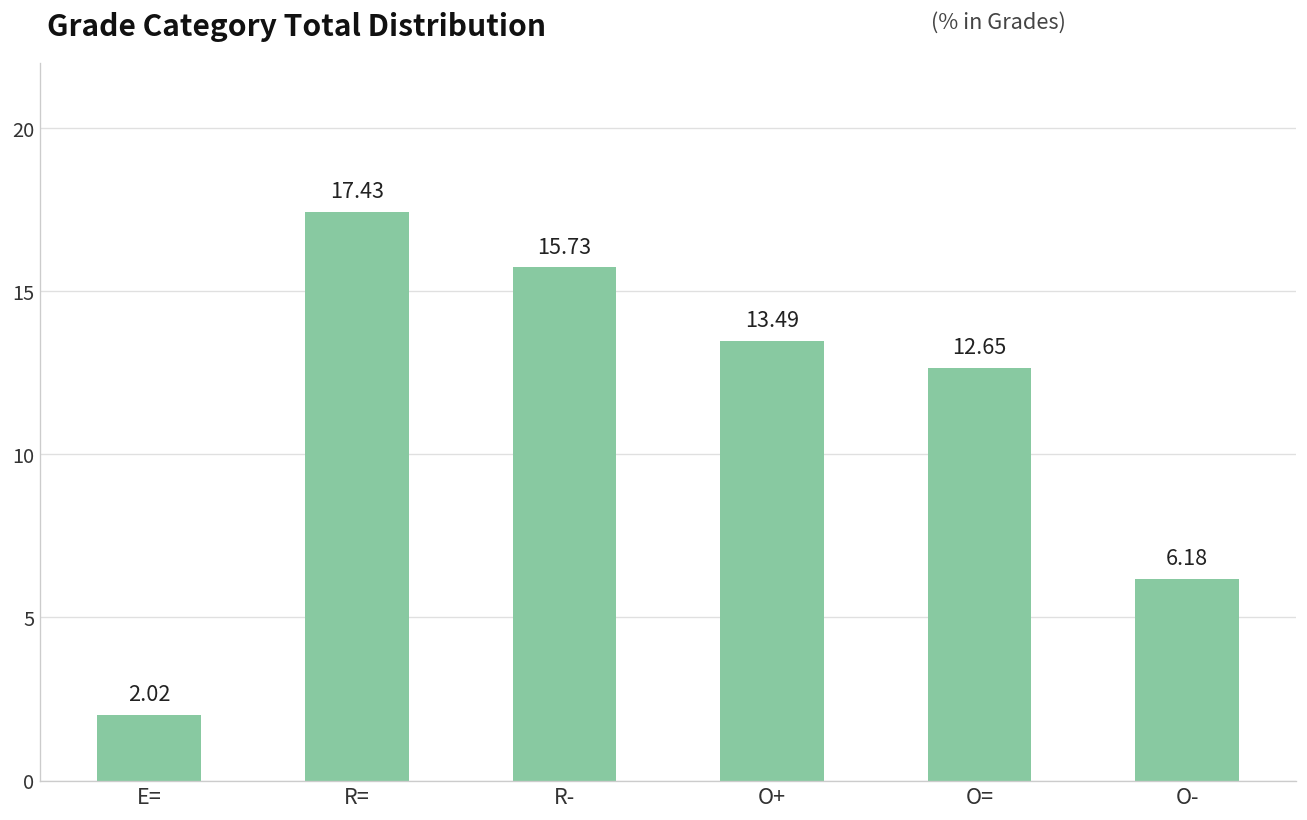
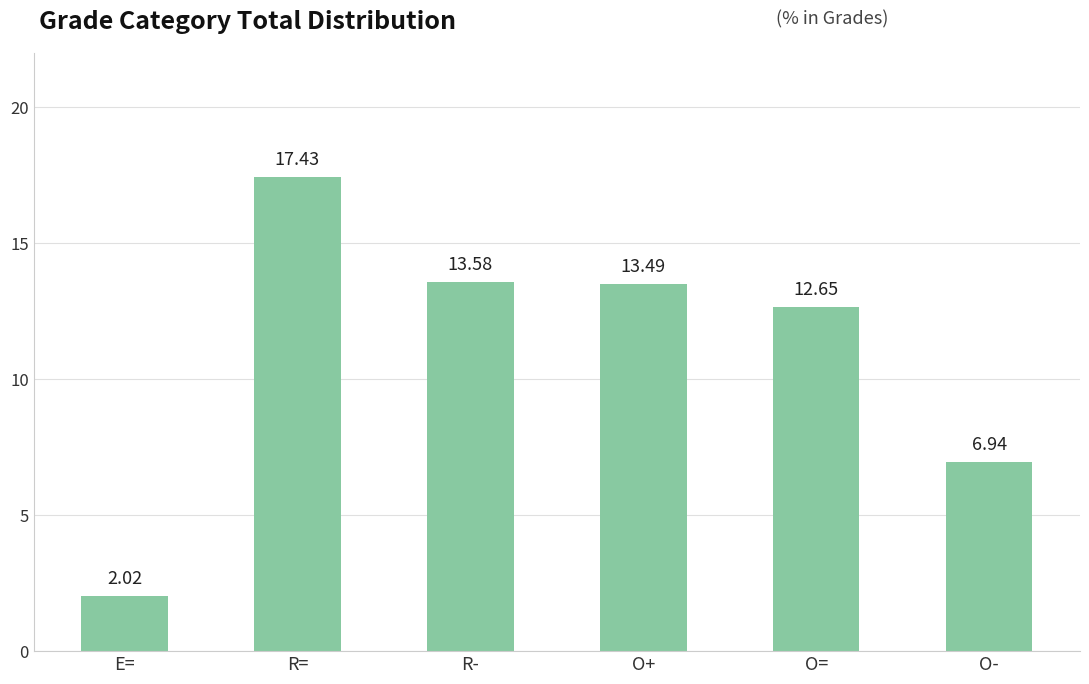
R-: 15.73 -> 13.58
O-: 6.18 -> 6.94
